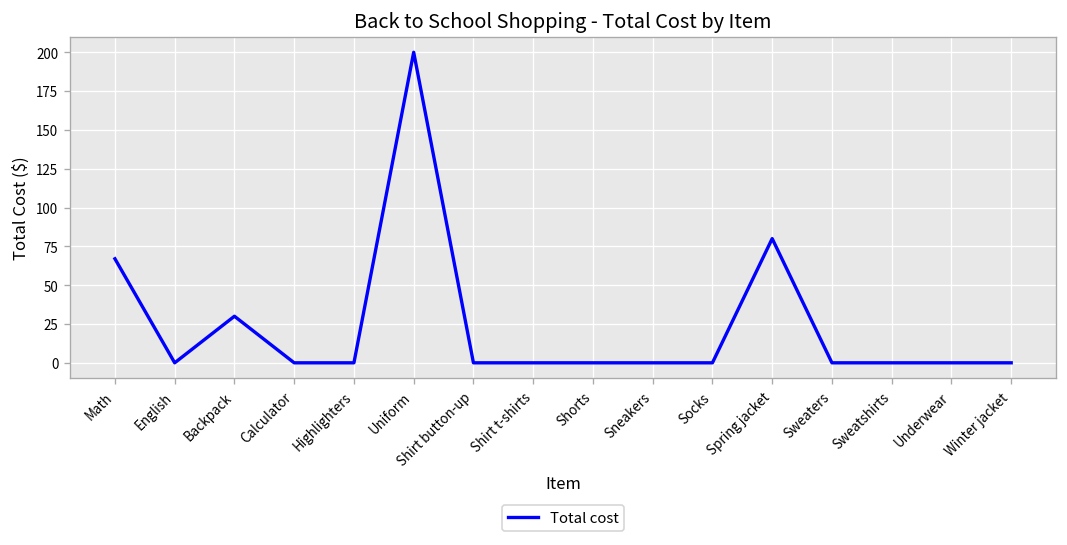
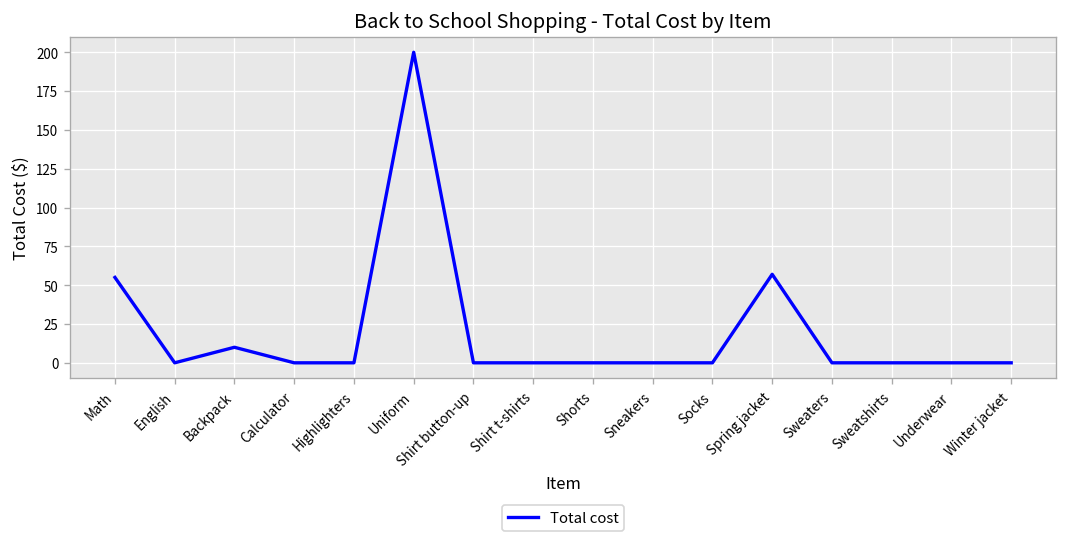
Math: 67 -> 55
Backpack: 30 -> 10
Spring jacket: 80 -> 57
